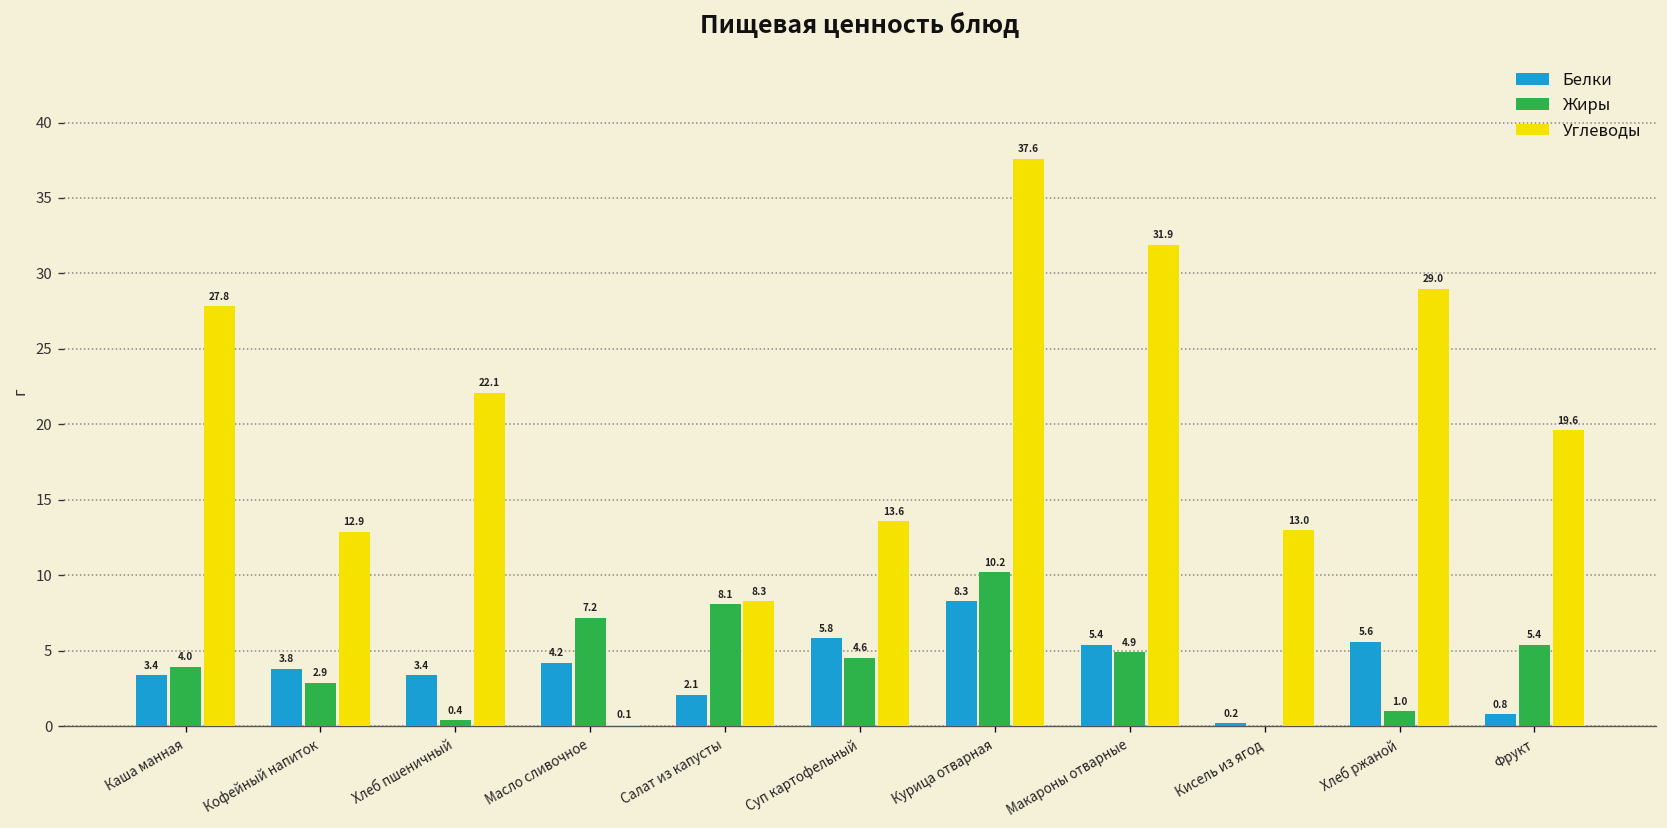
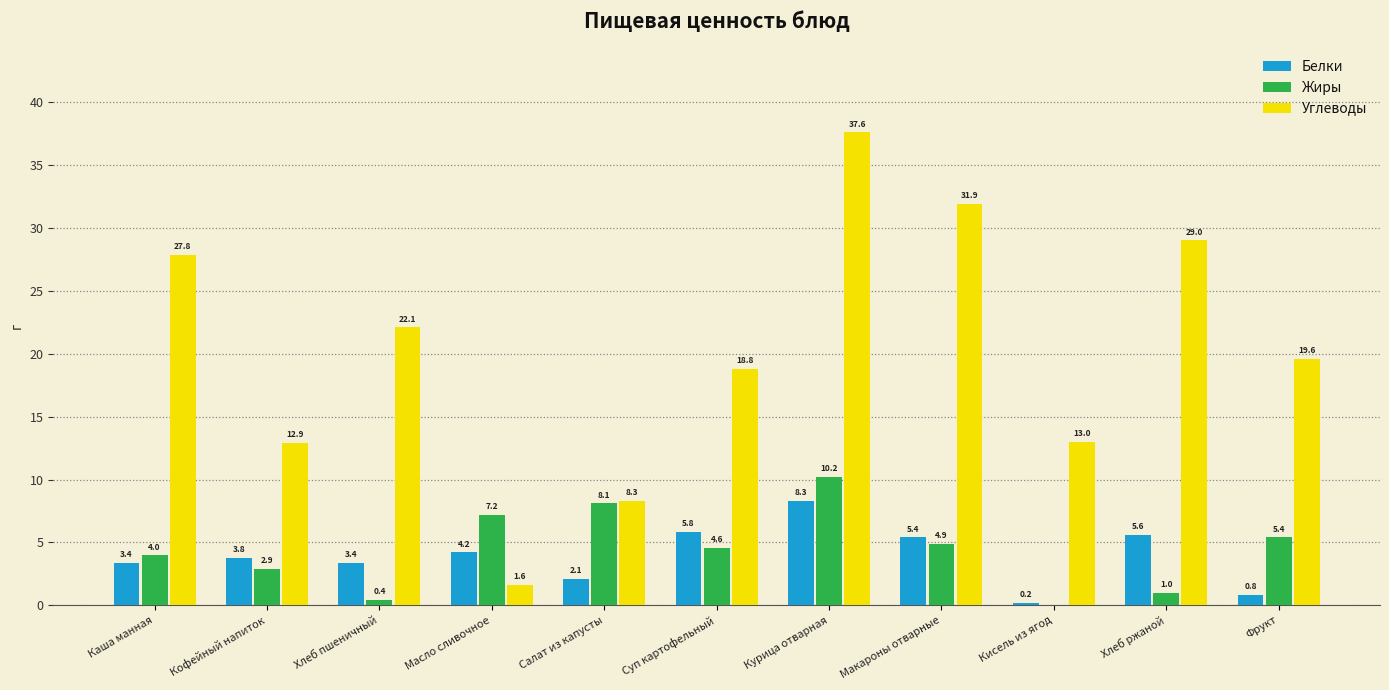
Углеводы, Масло сливочное: 0.1 -> 1.6
Углеводы, Суп картофельный: 13.6 -> 18.8
